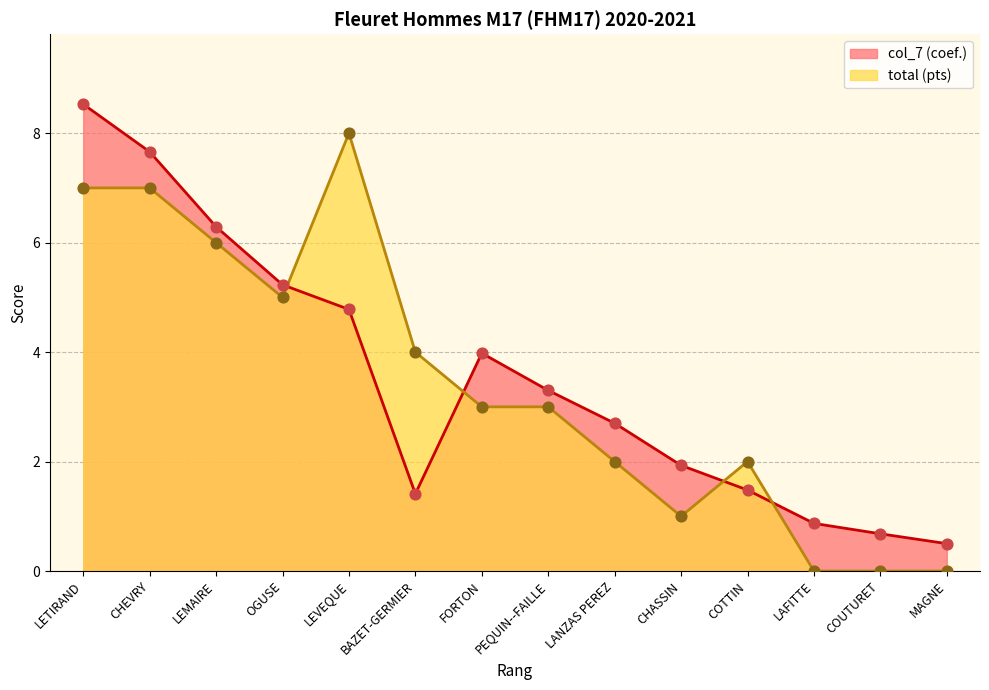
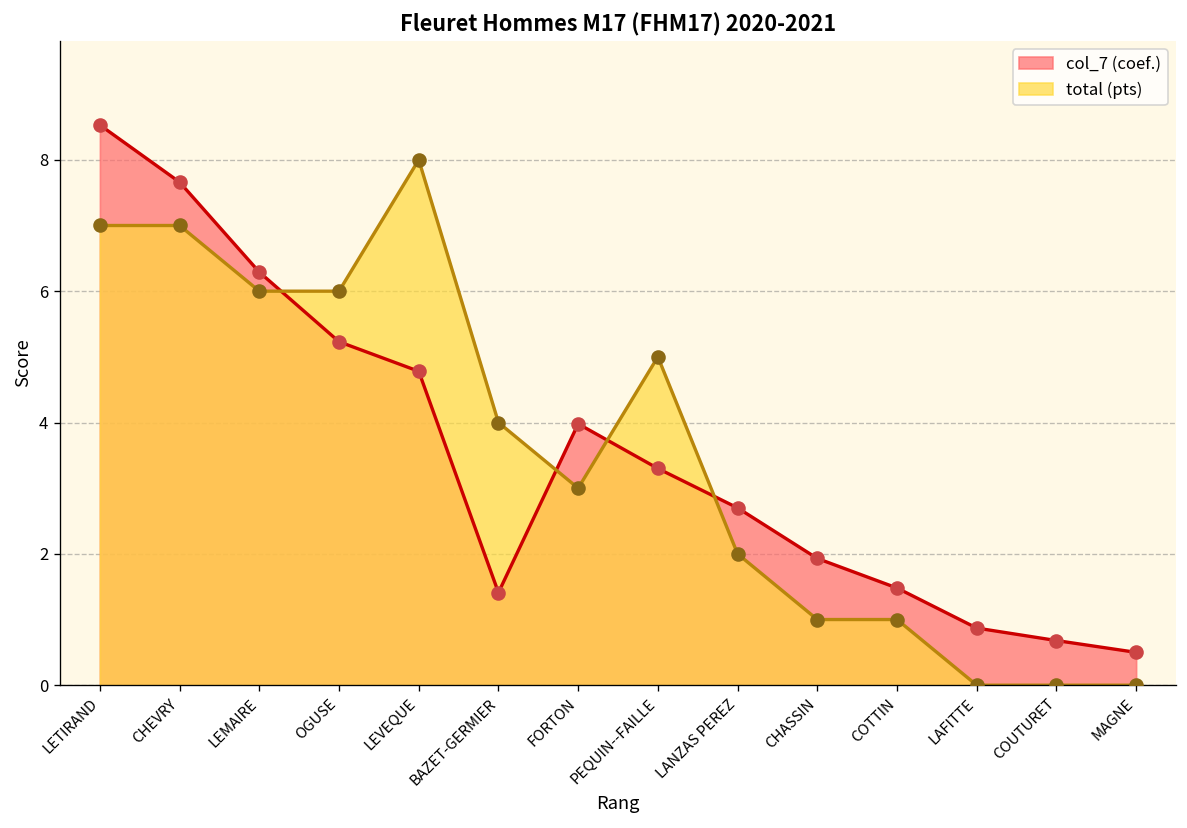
total (pts), OGUSE: 5 -> 6
total (pts), PEQUIN--FAILLE: 3 -> 5
total (pts), COTTIN: 2 -> 1
